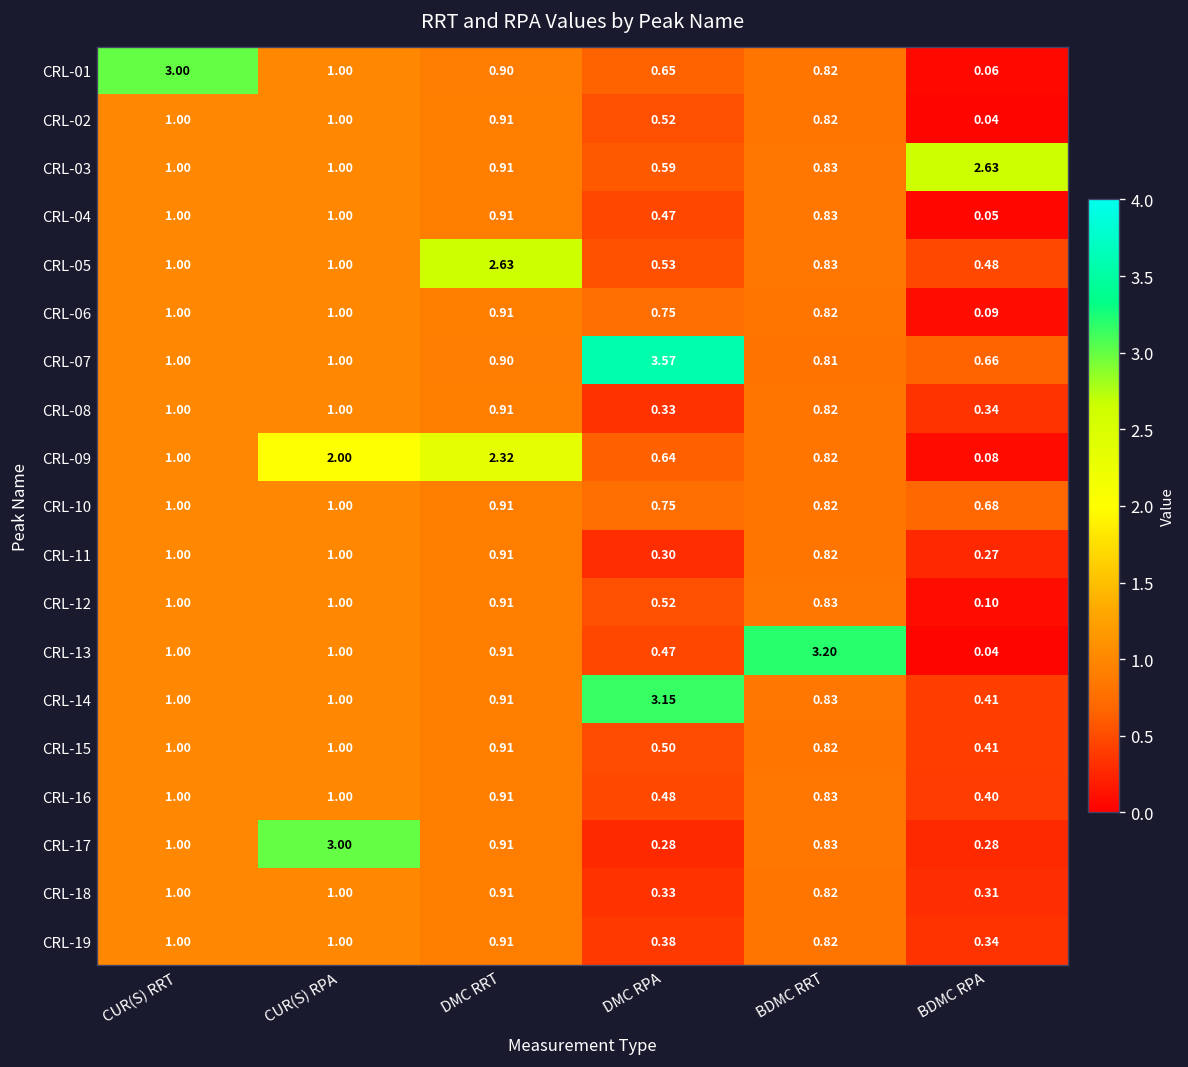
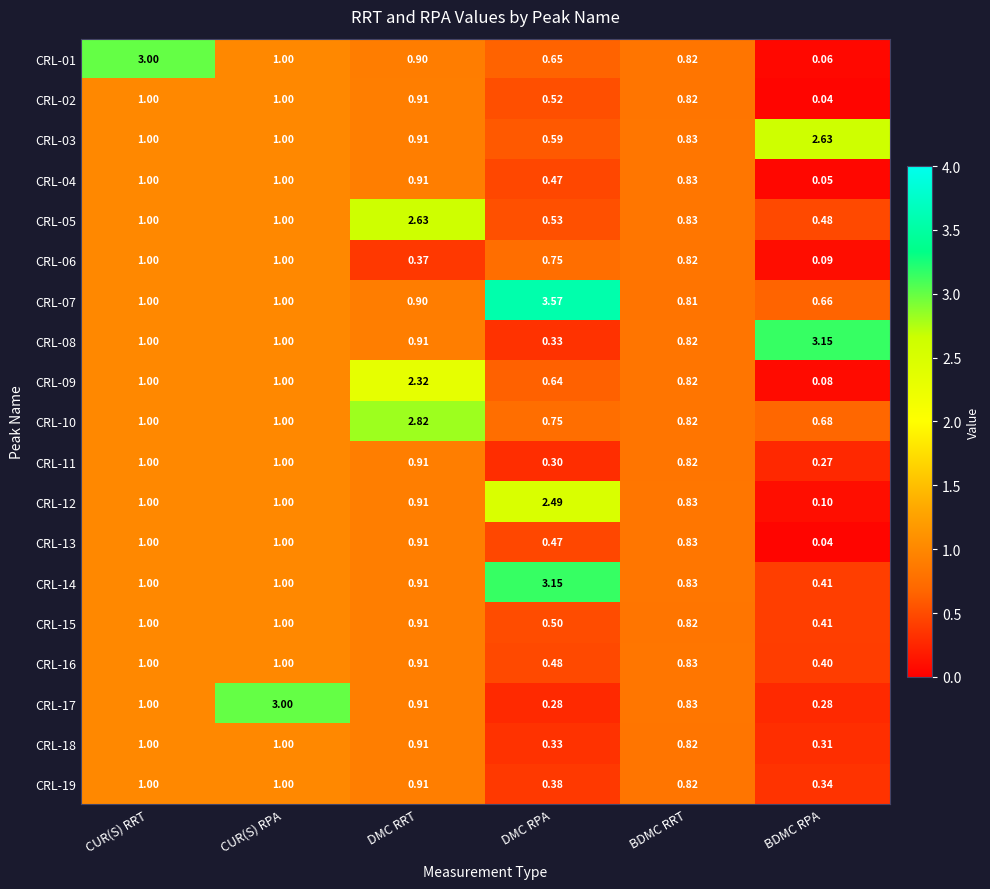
CRL-06, DMC RRT: 0.91 -> 0.37
CRL-08, BDMC RPA: 0.34 -> 3.15
CRL-09, CUR(S) RPA: 2.00 -> 1.00
CRL-10, DMC RRT: 0.91 -> 2.82
CRL-12, DMC RPA: 0.52 -> 2.49
CRL-13, BDMC RRT: 3.20 -> 0.83
